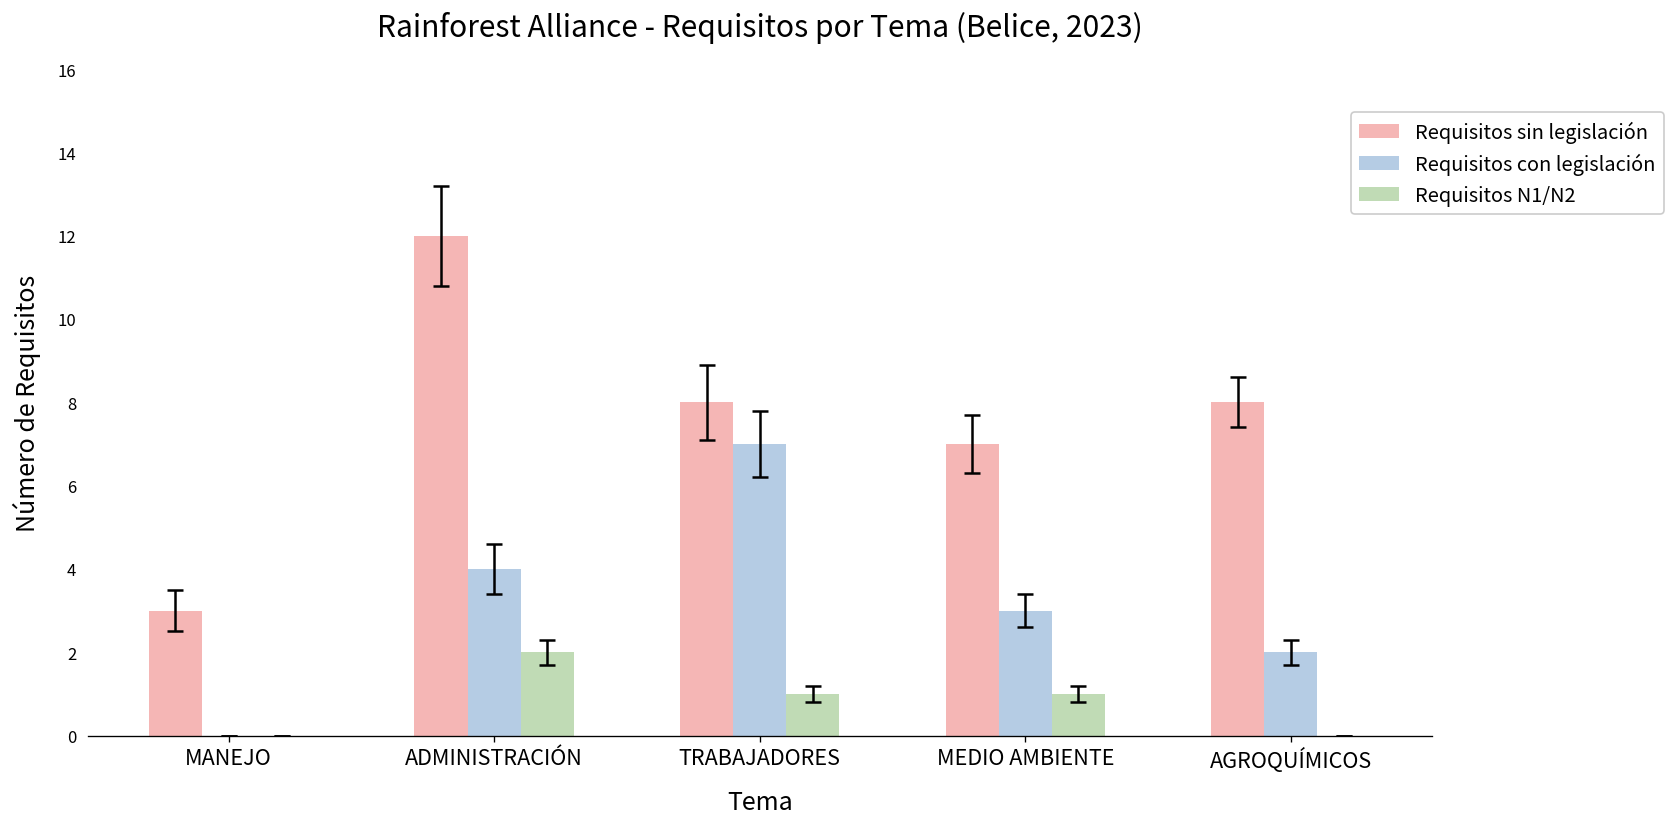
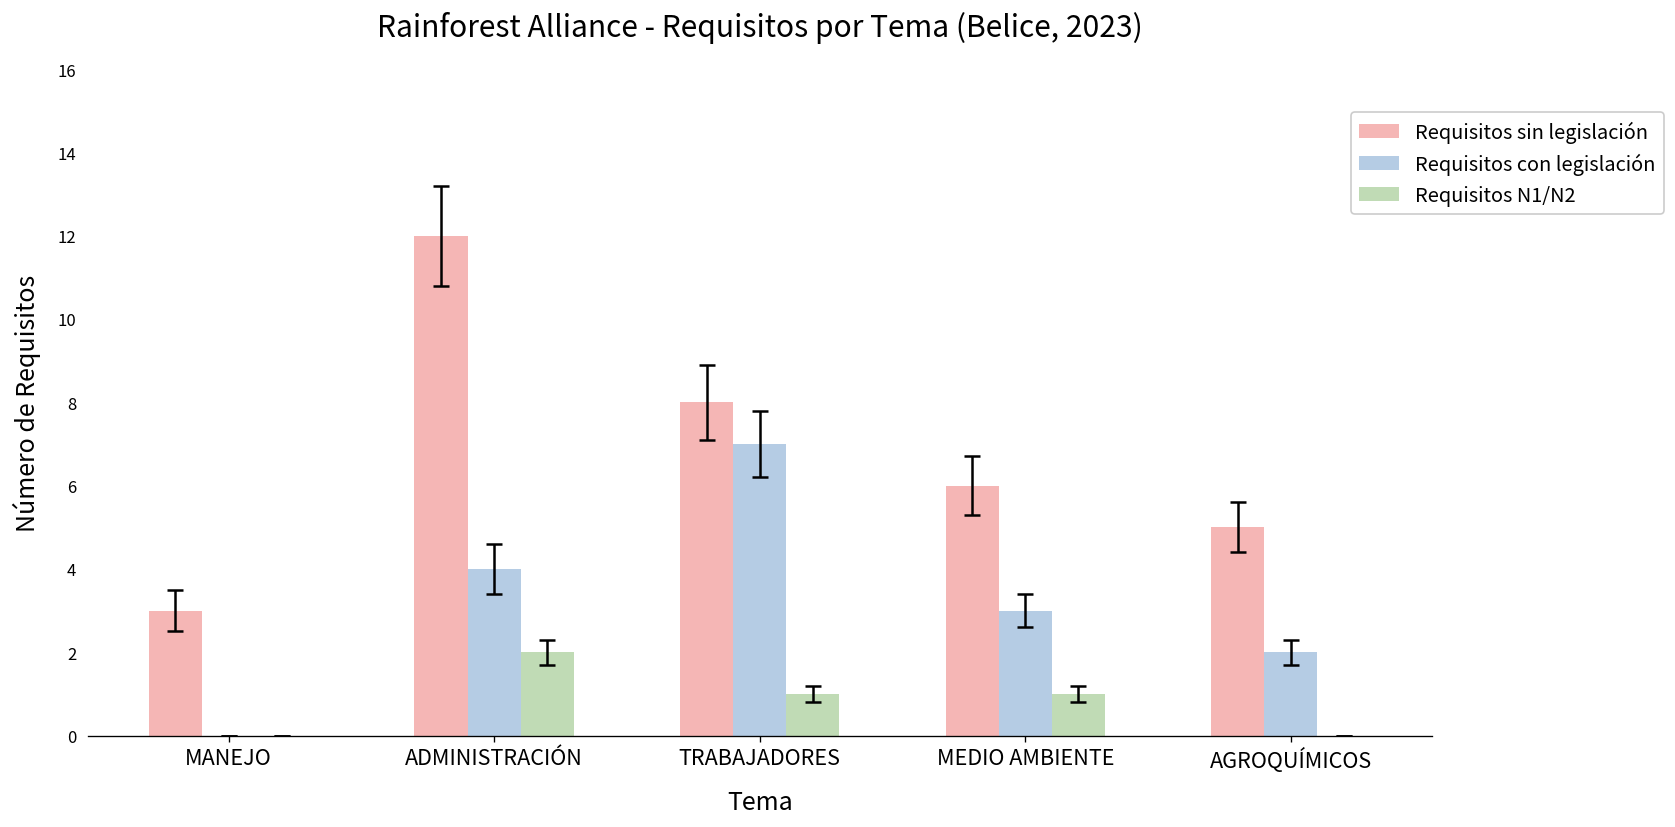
Requisitos sin legislación, MEDIO AMBIENTE: 7 -> 6
Requisitos sin legislación, AGROQUÍMICOS: 8 -> 5
